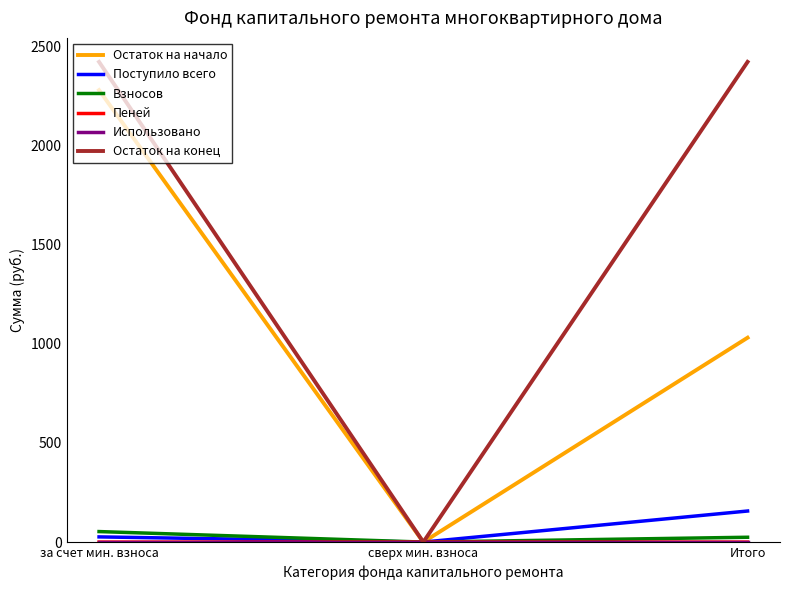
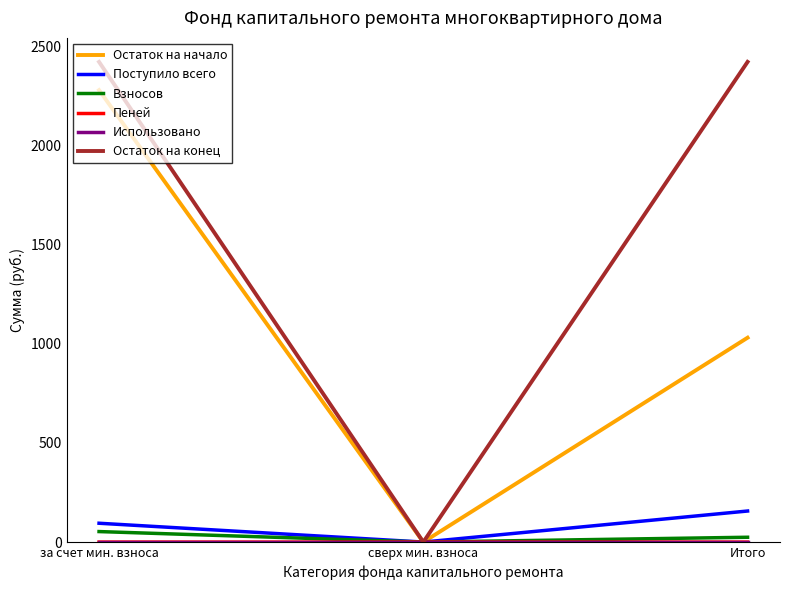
Поступило всего, за счет мин. взноса: 30 -> 100
